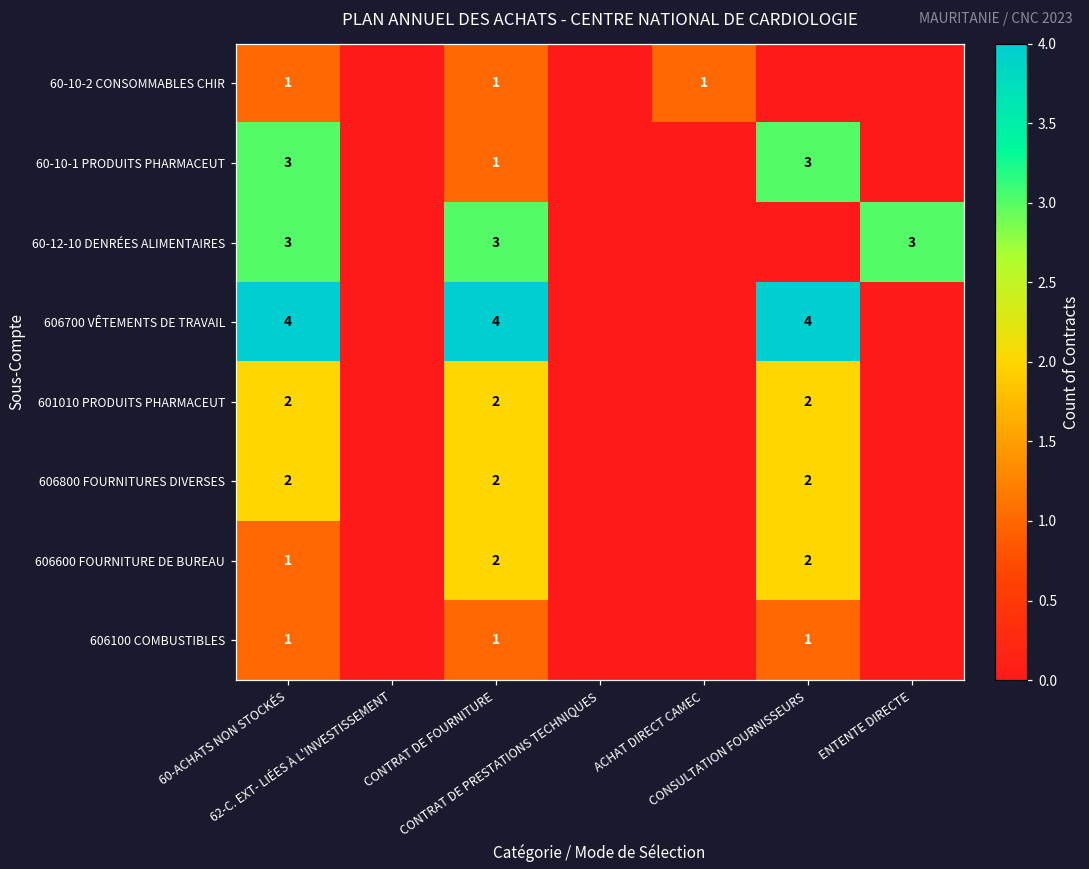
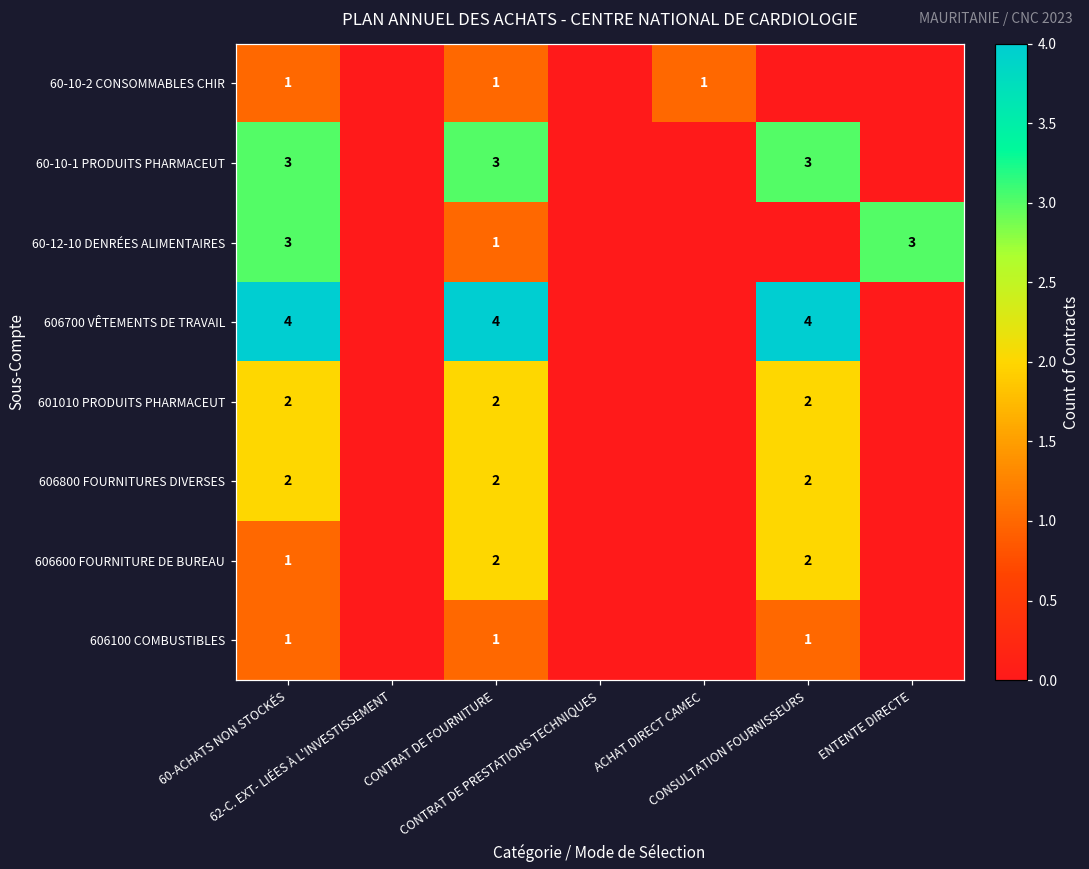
60-10-1 PRODUITS PHARMACEUT, CONTRAT DE FOURNITURE: 1 -> 3
60-12-10 DENRÉES ALIMENTAIRES, CONTRAT DE FOURNITURE: 3 -> 1
